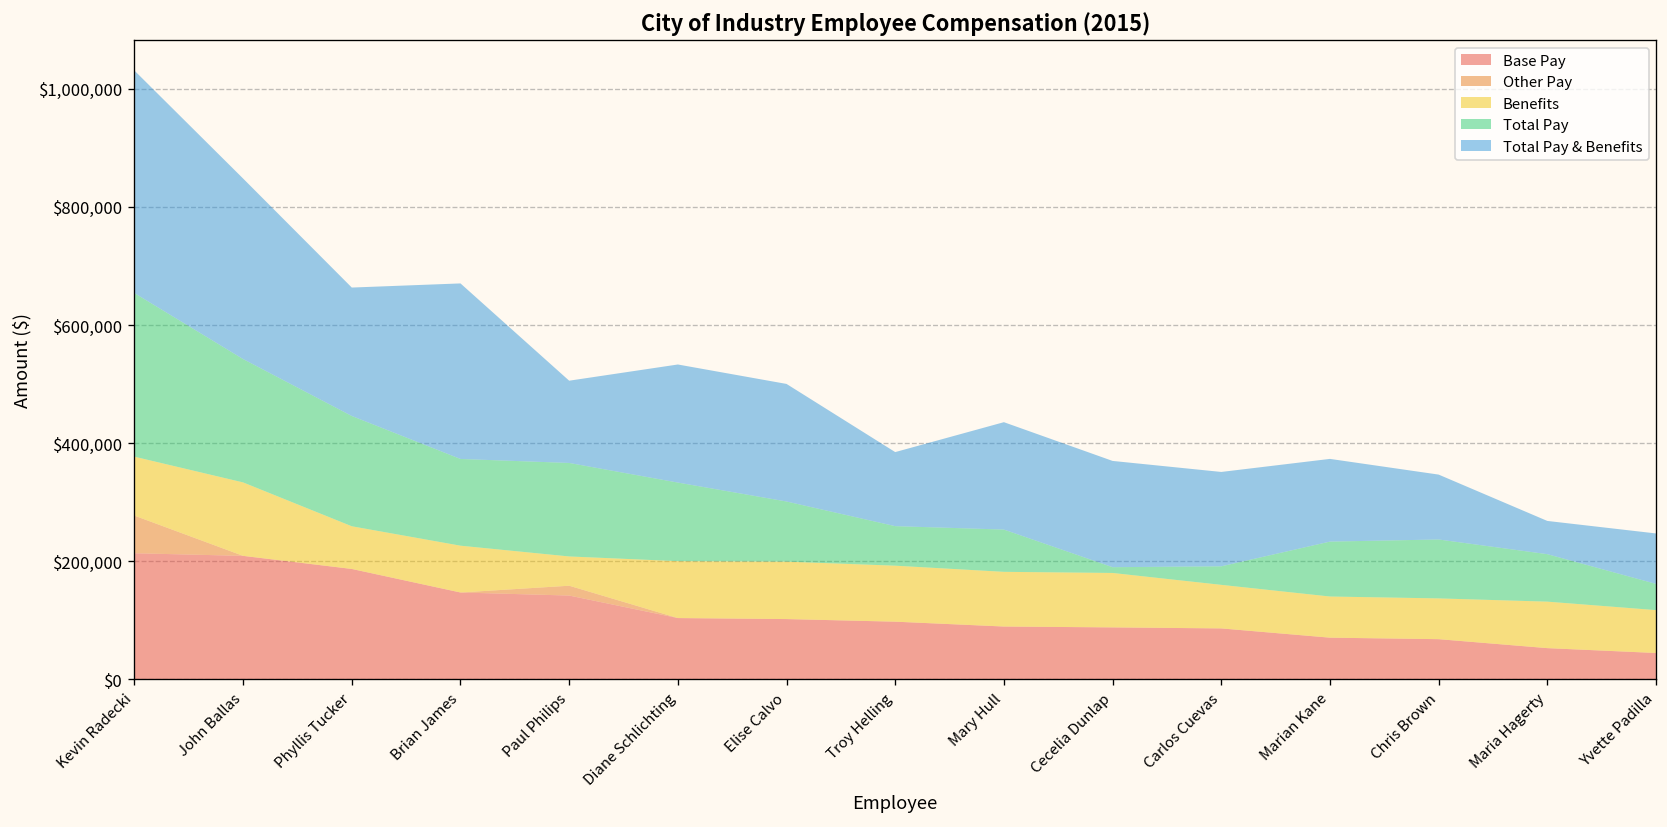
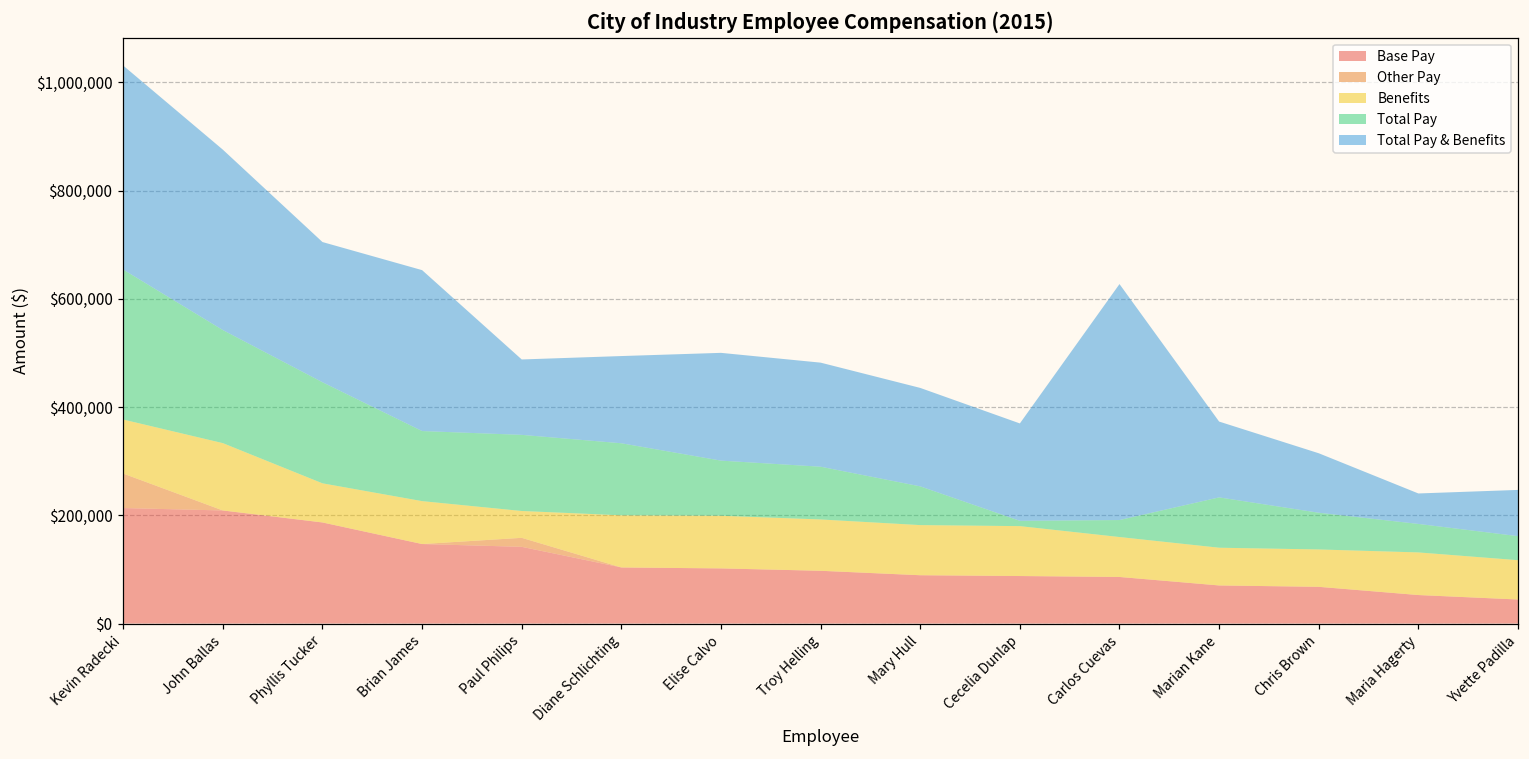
Total Pay & Benefits, John Ballas: $310,000 -> $330,000
Total Pay & Benefits, Phyllis Tucker: $220,000 -> $260,000
Total Pay, Brian James: $150,000 -> $130,000
Total Pay, Paul Philips: $160,000 -> $140,000
Total Pay & Benefits, Diane Schlichting: $200,000 -> $160,000
Total Pay, Troy Helling: $70,000 -> $100,000
Total Pay & Benefits, Troy Helling: $130,000 -> $190,000
Total Pay & Benefits, Carlos Cuevas: $160,000 -> $440,000
Total Pay, Chris Brown: $100,000 -> $70,000
Total Pay, Maria Hagerty: $80,000 -> $50,000
